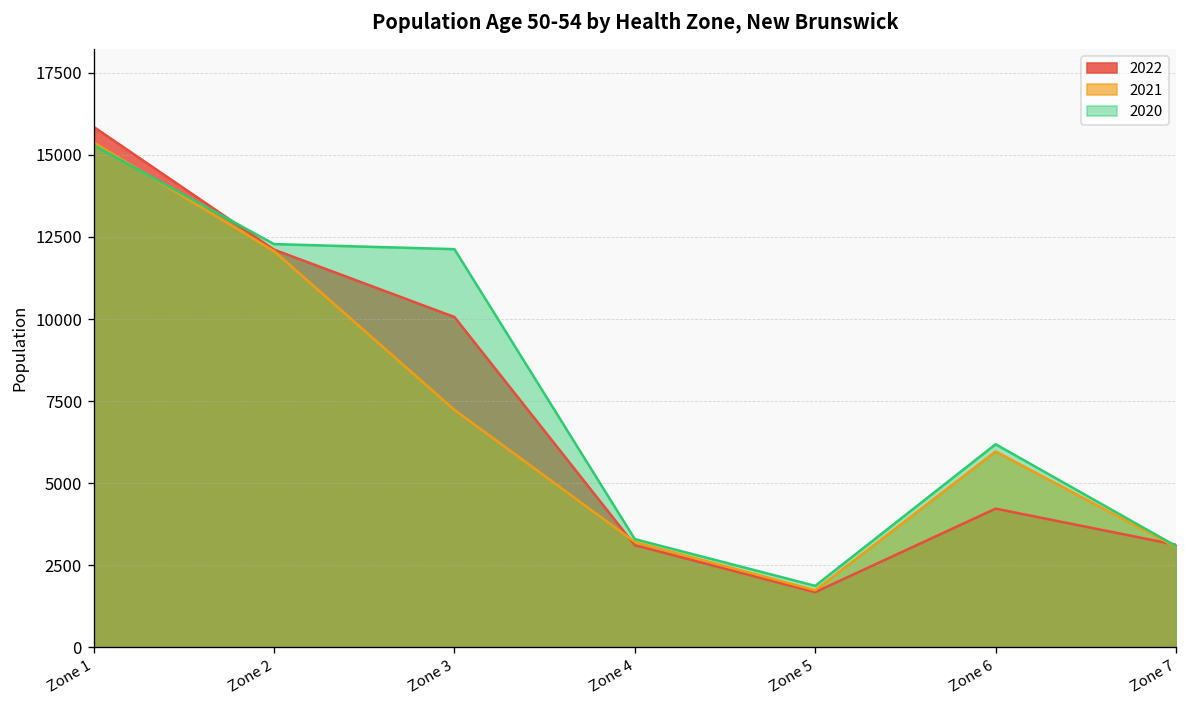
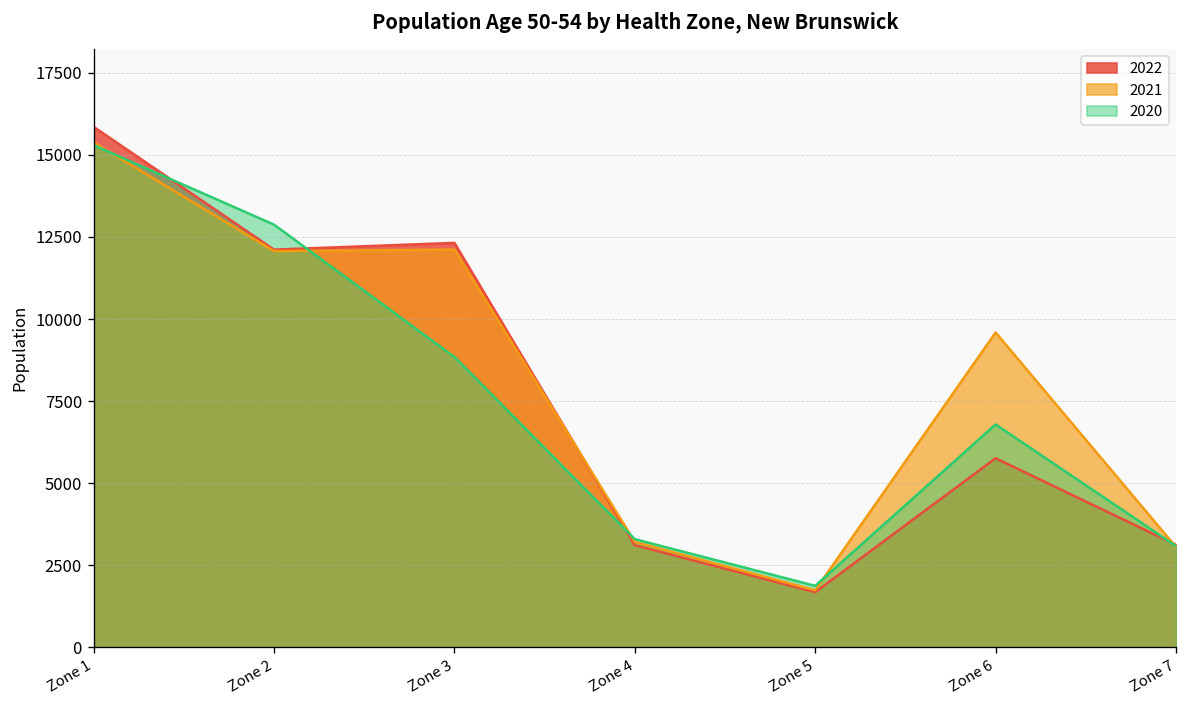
2020, Zone 2: 12300 -> 12900
2022, Zone 3: 10100 -> 12300
2021, Zone 3: 7200 -> 12100
2020, Zone 3: 12100 -> 8800
2022, Zone 6: 4200 -> 5800
2021, Zone 6: 6000 -> 9600
2020, Zone 6: 6200 -> 6800
